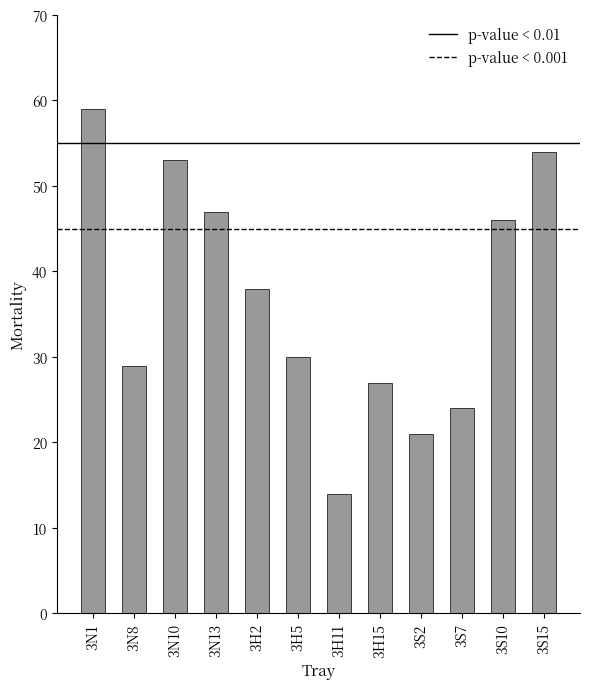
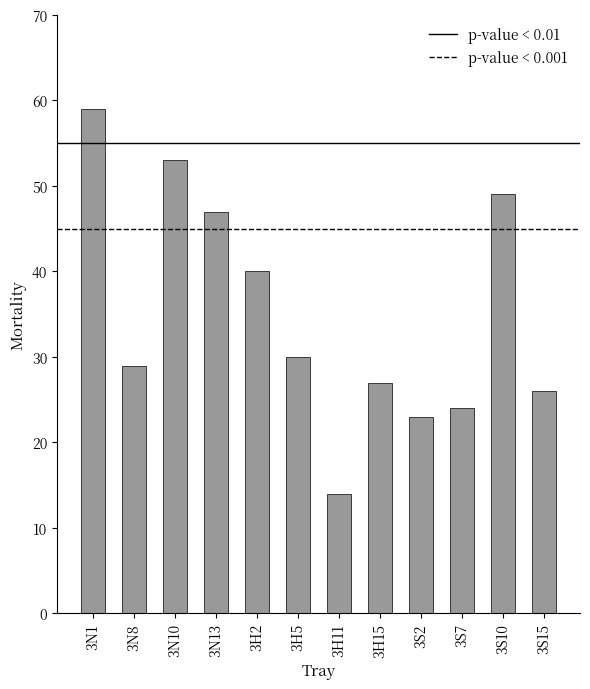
3H2: 38 -> 40
3S2: 21 -> 23
3S10: 46 -> 49
3S15: 54 -> 26
